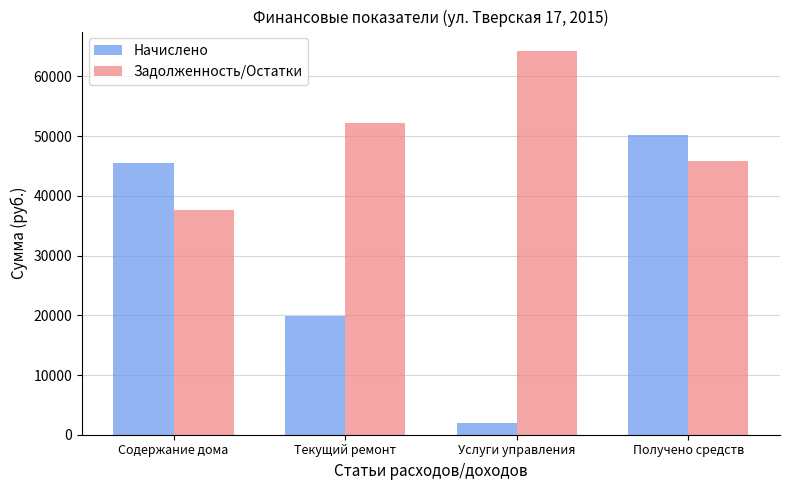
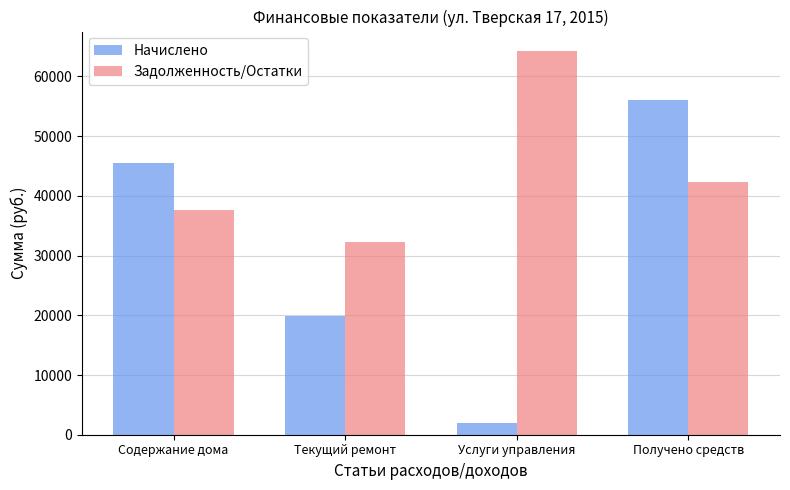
Задолженность/Остатки, Текущий ремонт: 52000 -> 32000
Начислено, Получено средств: 50000 -> 56000
Задолженность/Остатки, Получено средств: 46000 -> 42000
